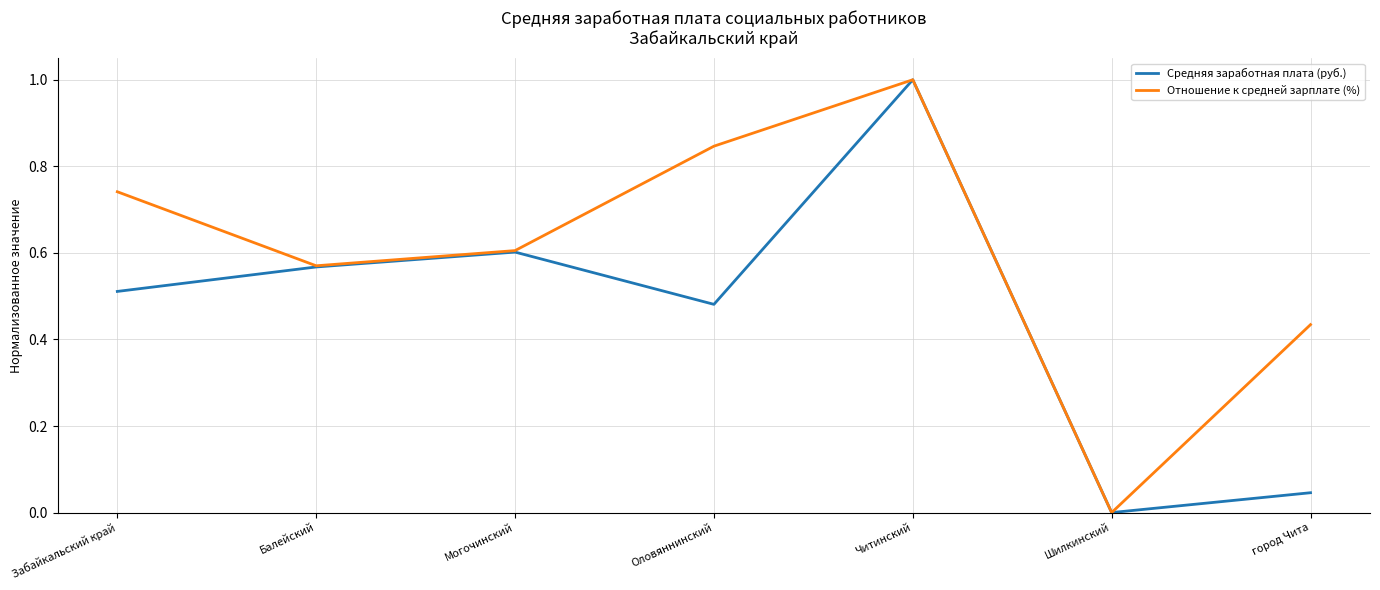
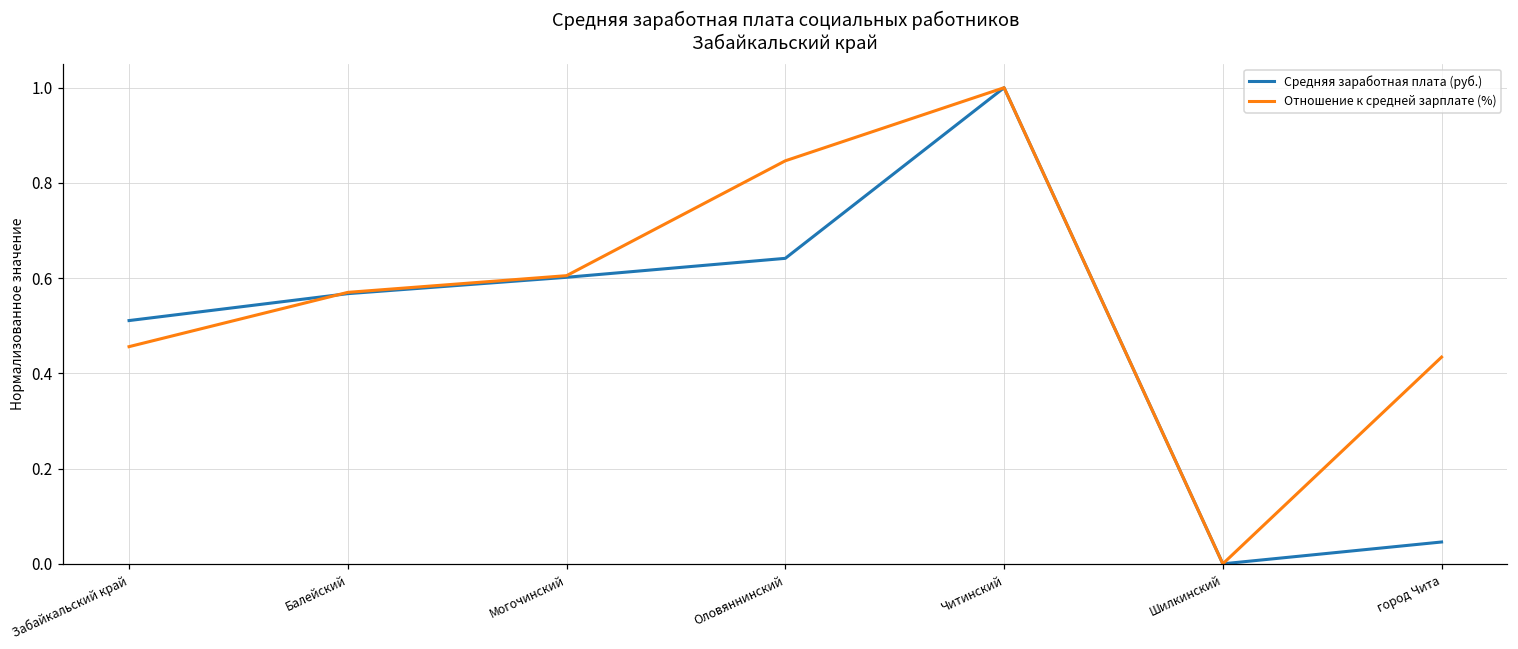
Отношение к средней зарплате (%), Забайкальский край: 0.74 -> 0.46
Средняя заработная плата (руб.), Оловяннинский: 0.48 -> 0.64
